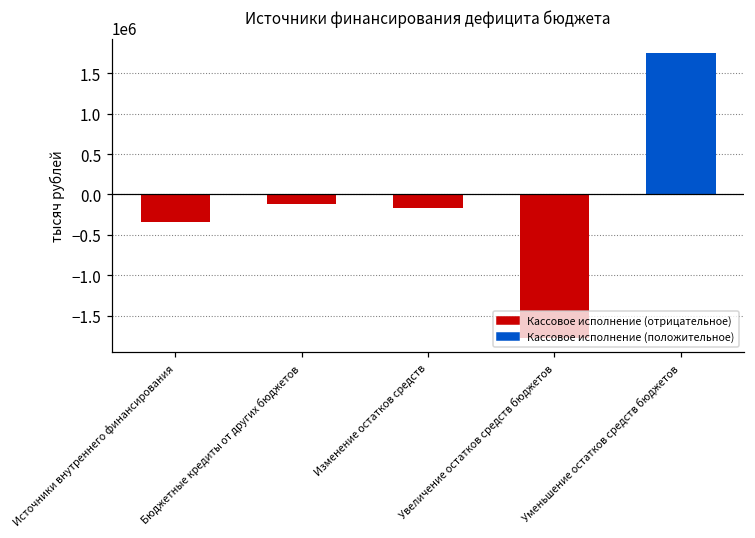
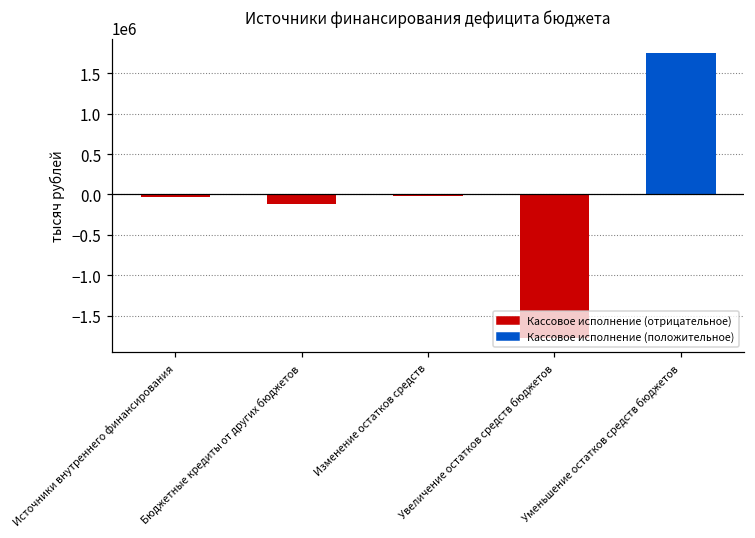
Источники внутреннего финансирования: -300000 -> 0
Изменение остатков средств: -200000 -> 0
